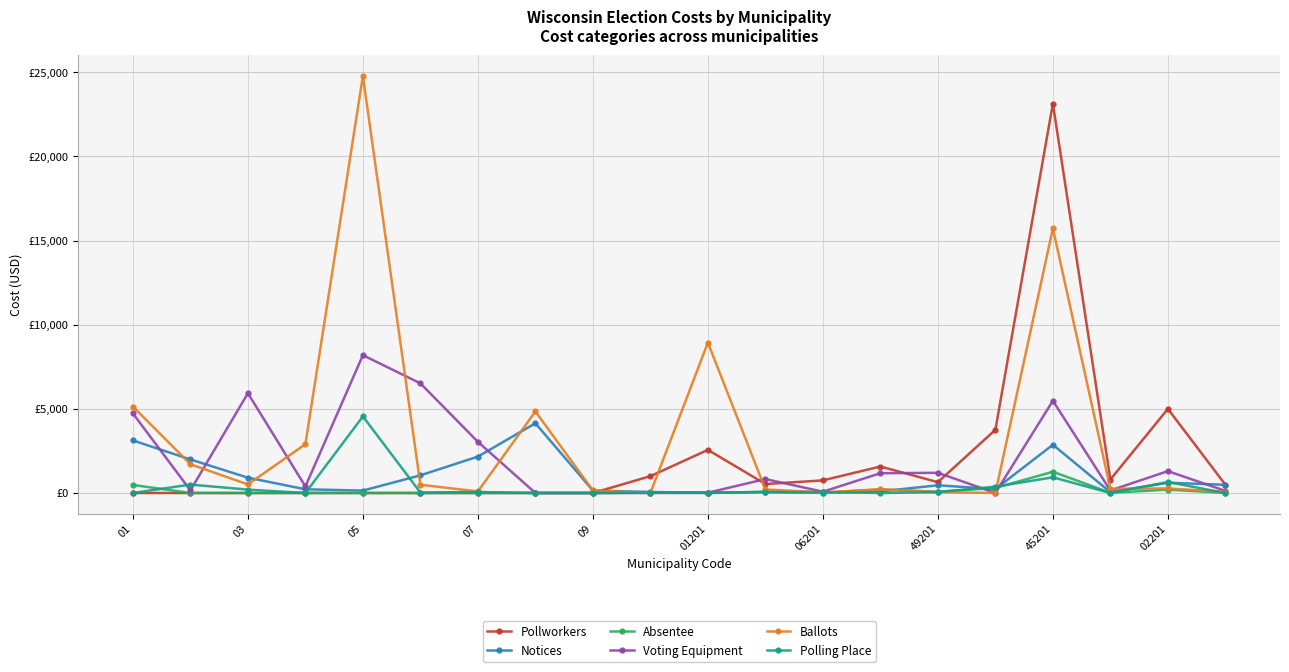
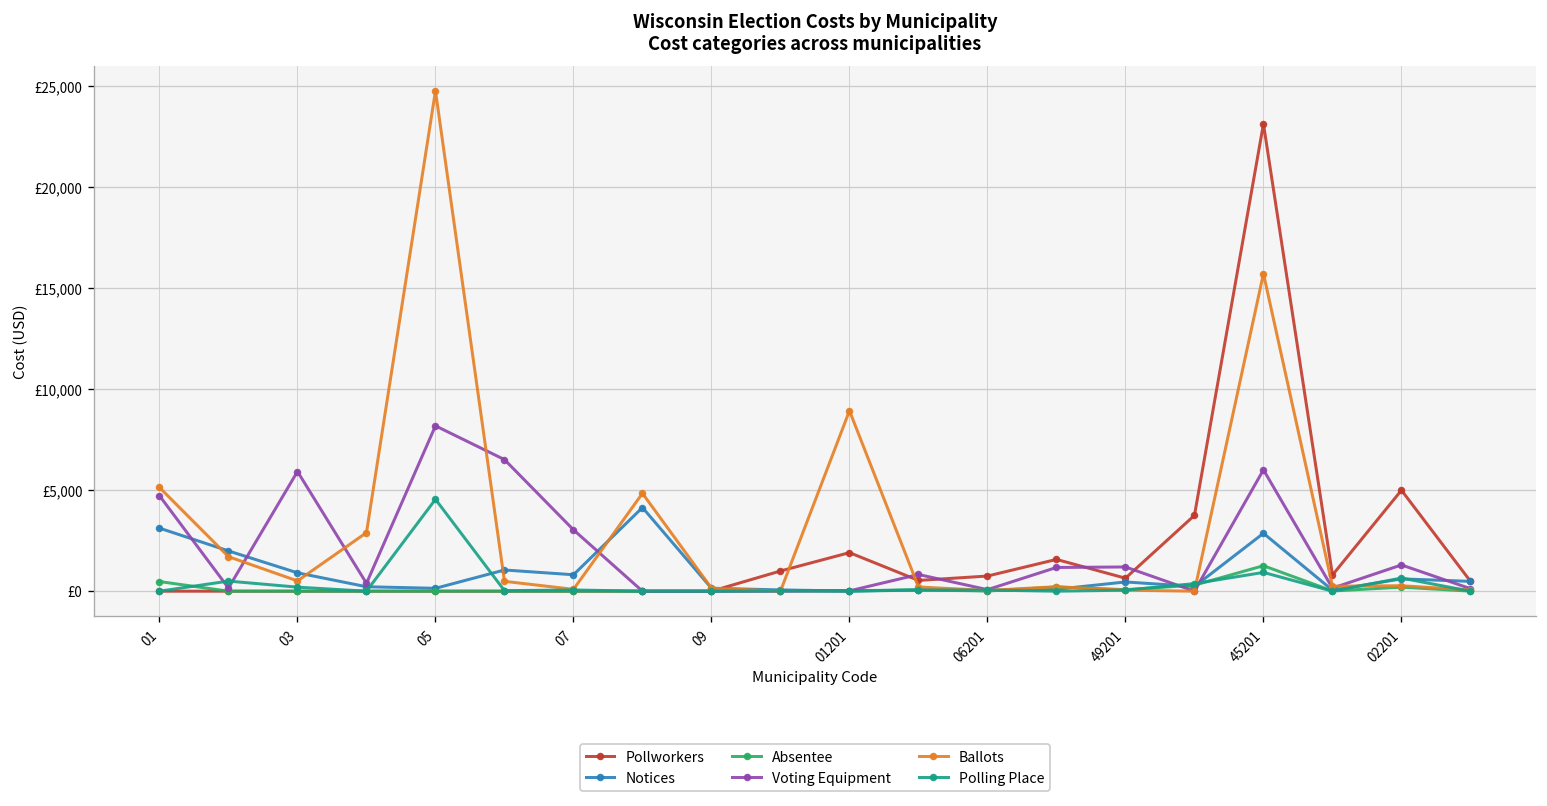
Notices, 07: £2,200 -> £800
Pollworkers, 01201: £2,600 -> £1,900
Voting Equipment, 45201: £5,500 -> £6,000
